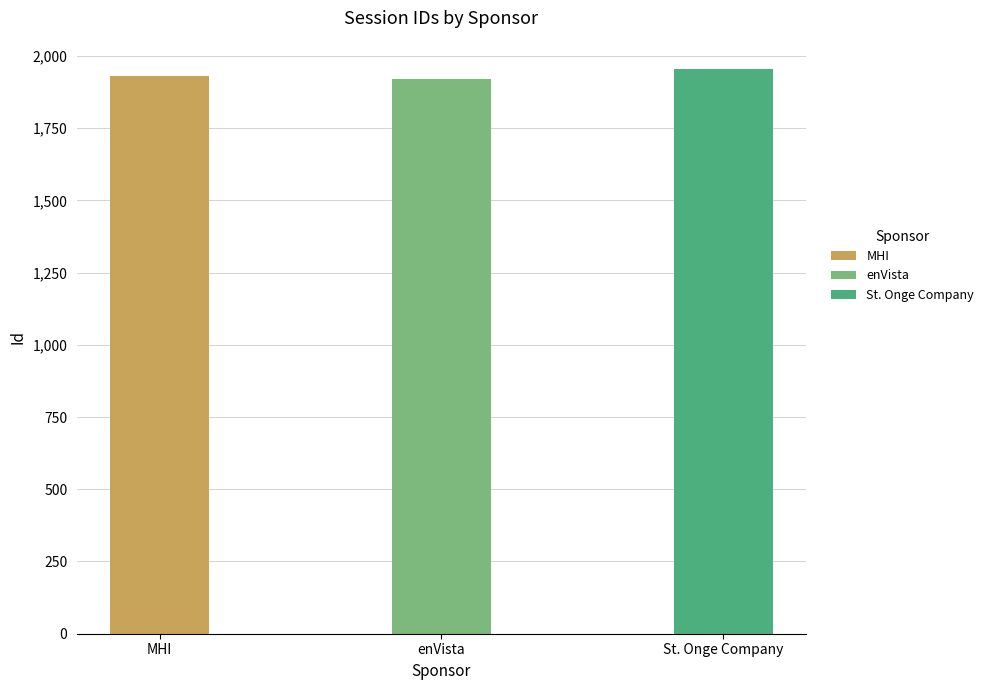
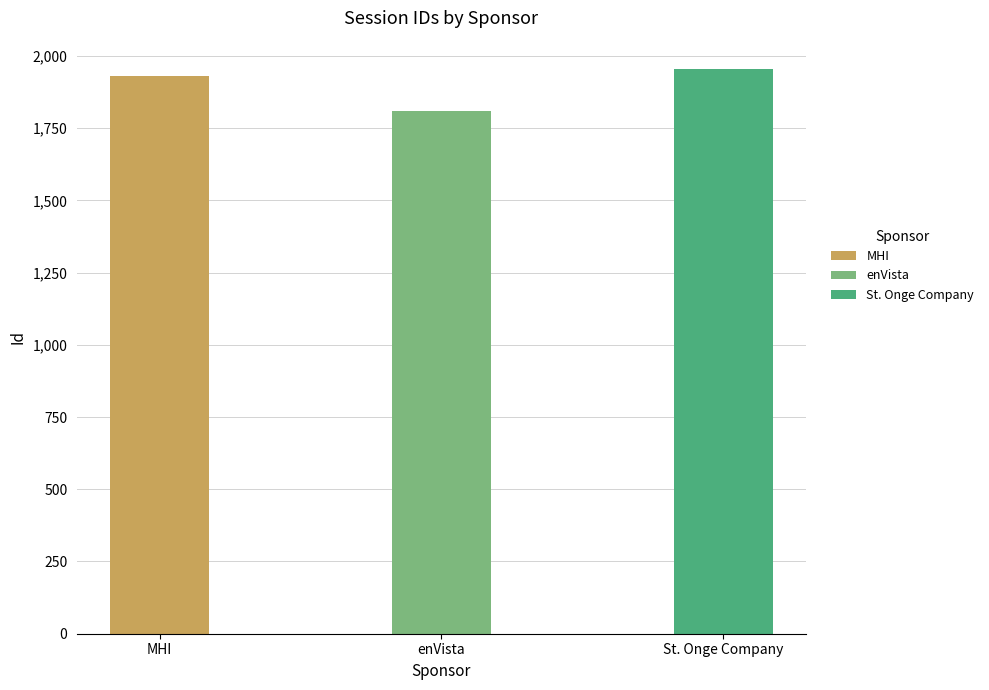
enVista: 1,920 -> 1,810
